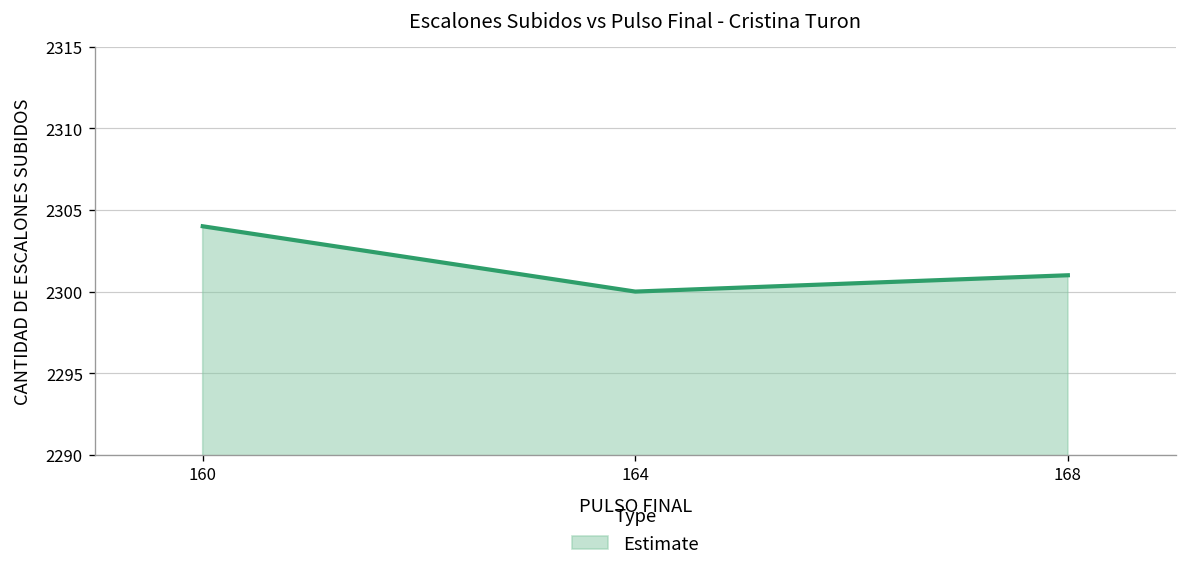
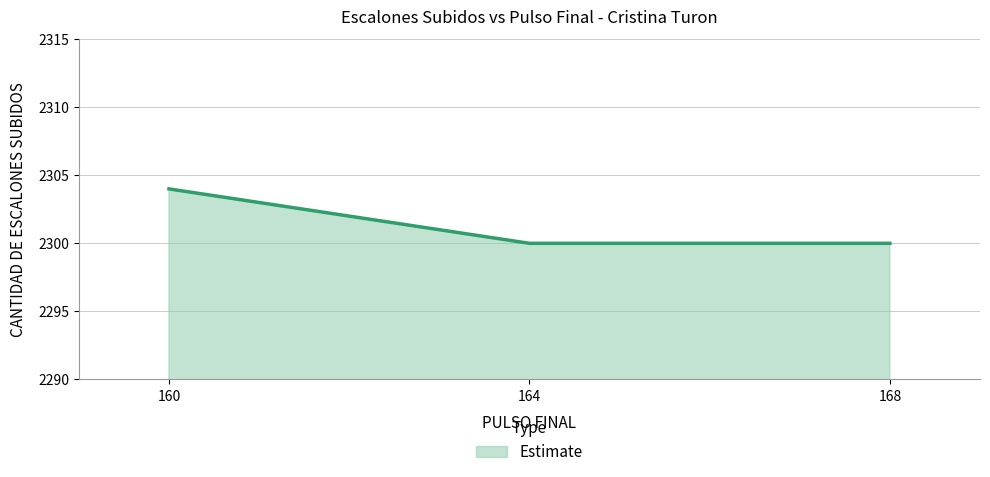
168: 2301 -> 2300
